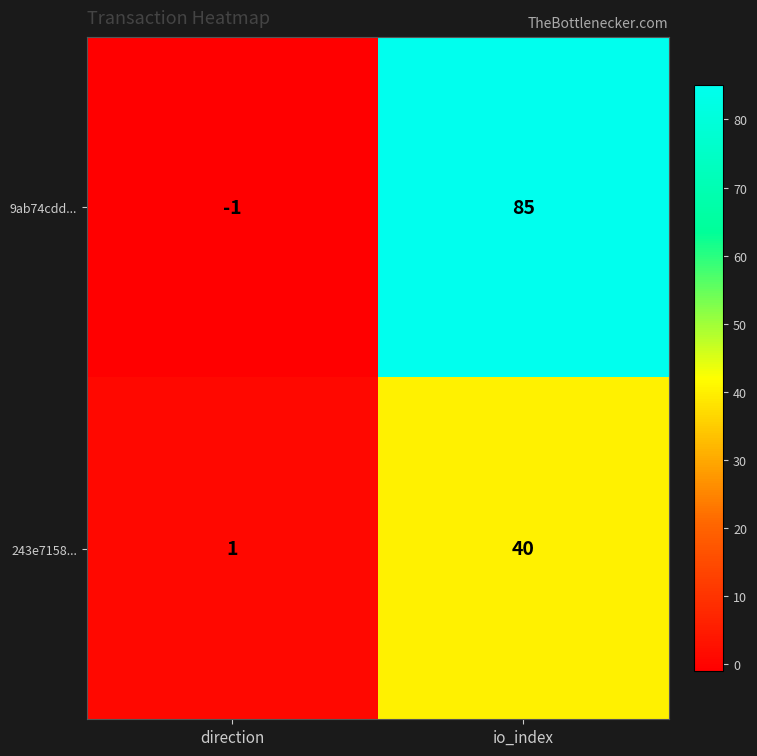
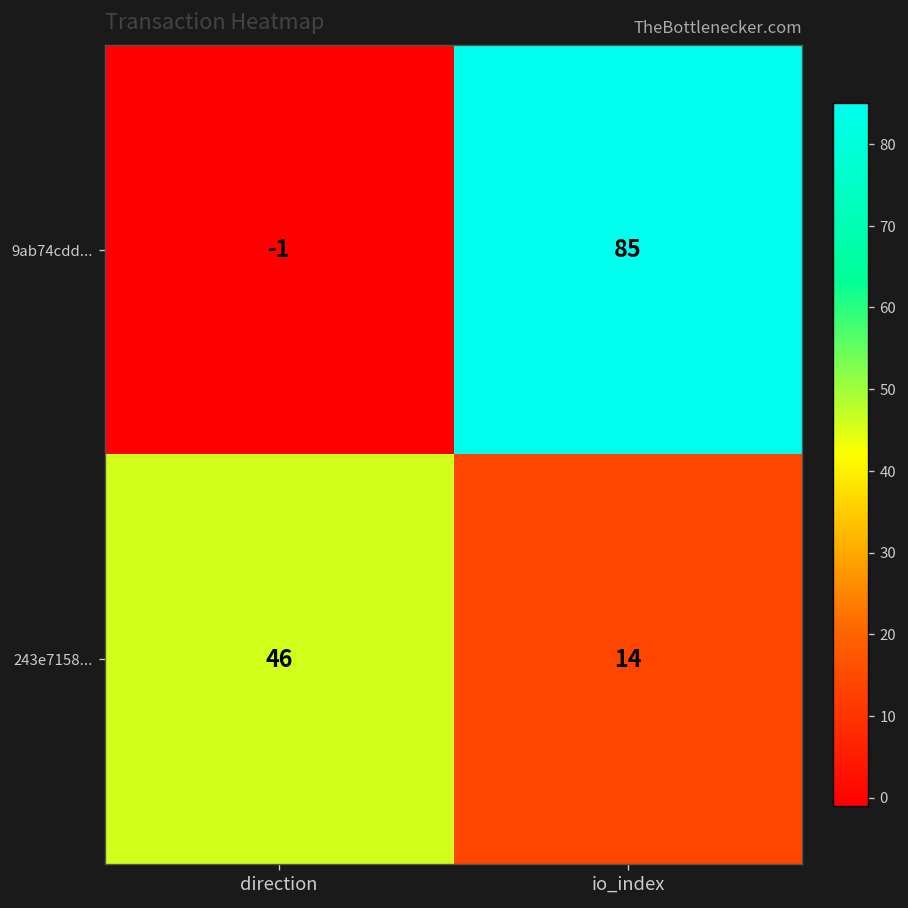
243e7158..., direction: 1 -> 46
243e7158..., io_index: 40 -> 14
